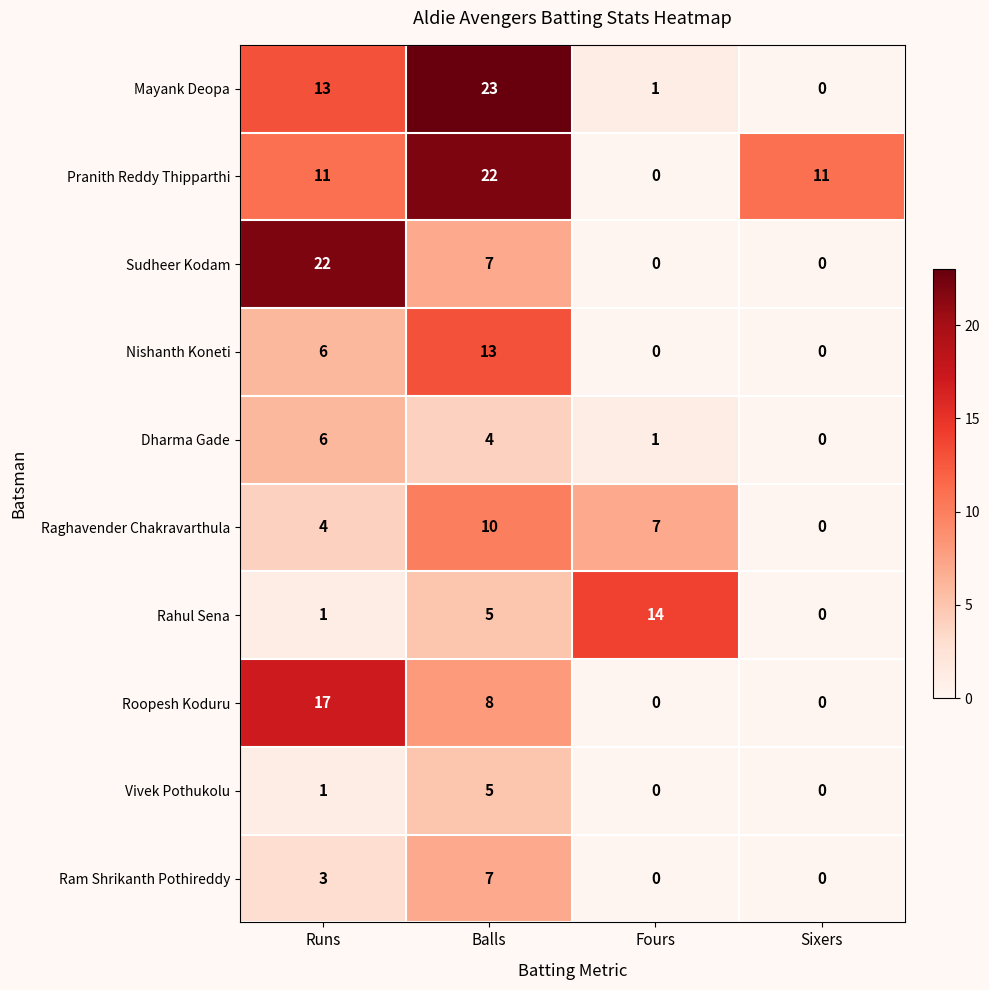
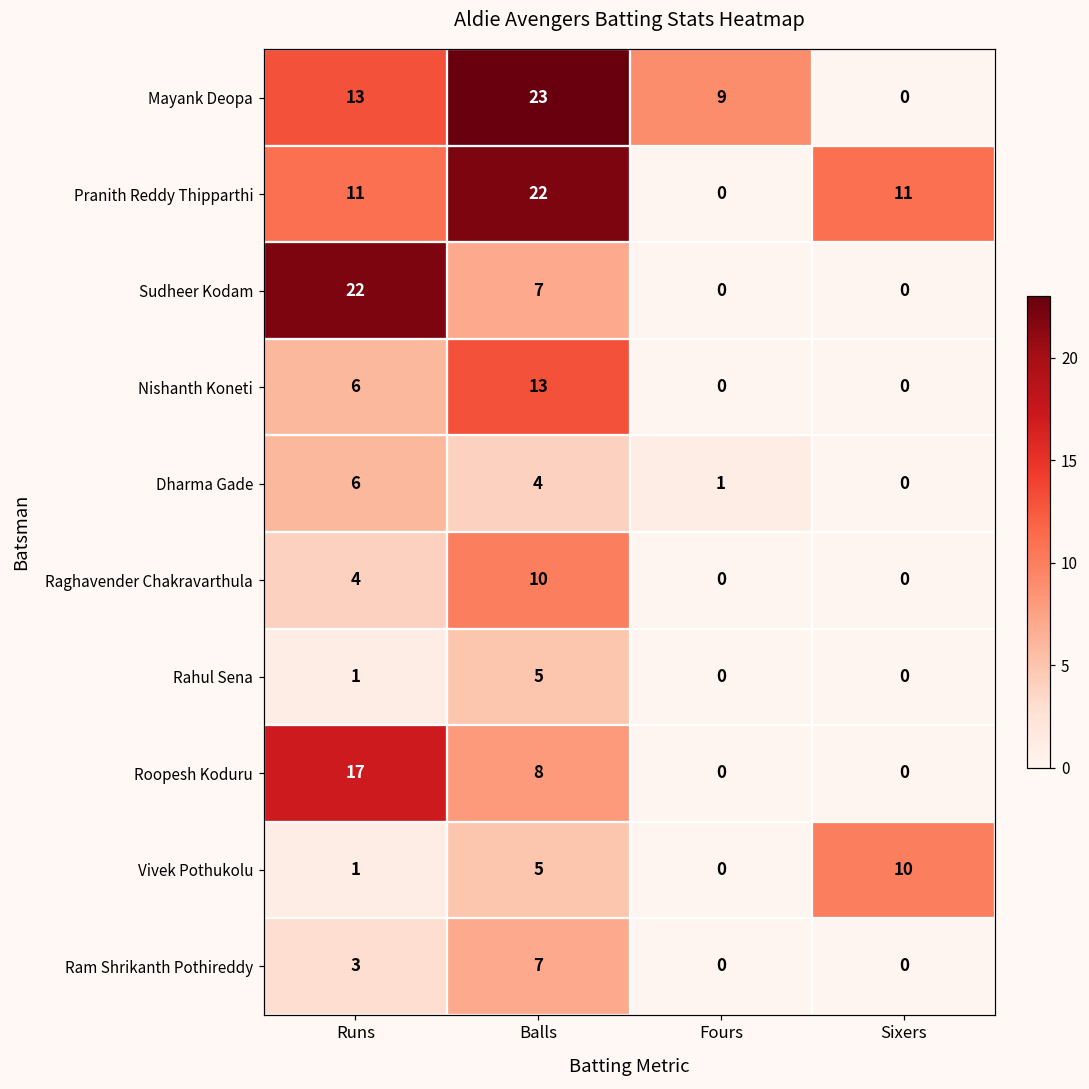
Mayank Deopa, Fours: 1 -> 9
Raghavender Chakravarthula, Fours: 7 -> 0
Rahul Sena, Fours: 14 -> 0
Vivek Pothukolu, Sixers: 0 -> 10
